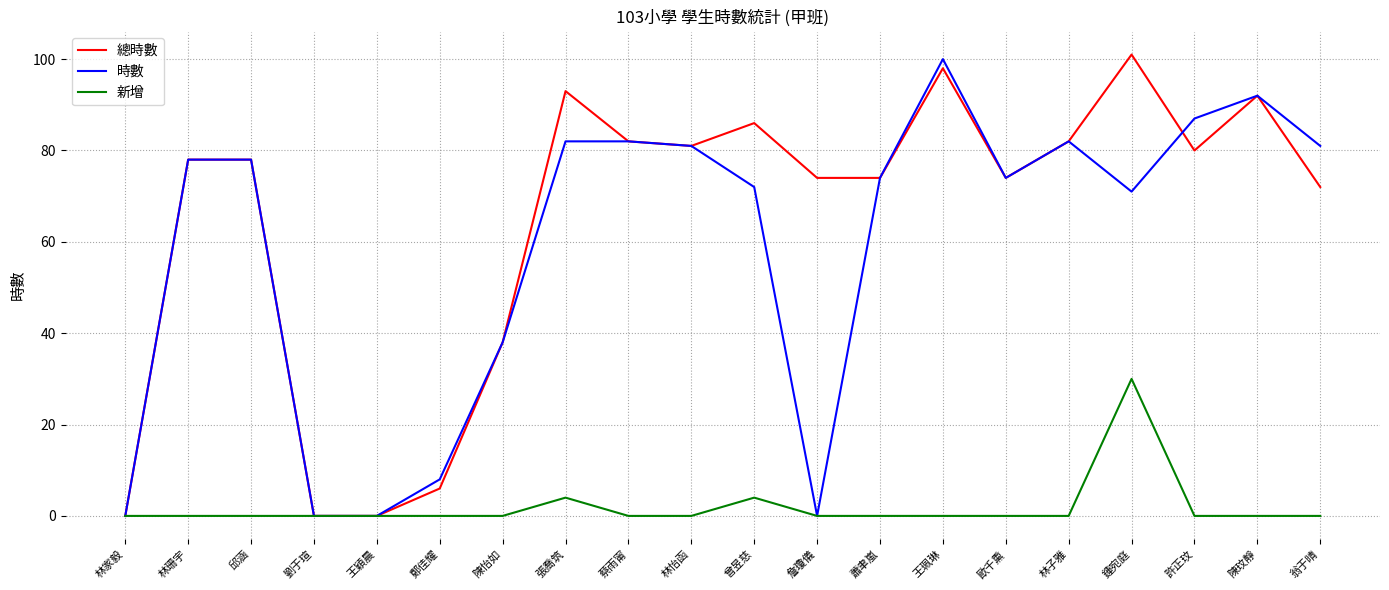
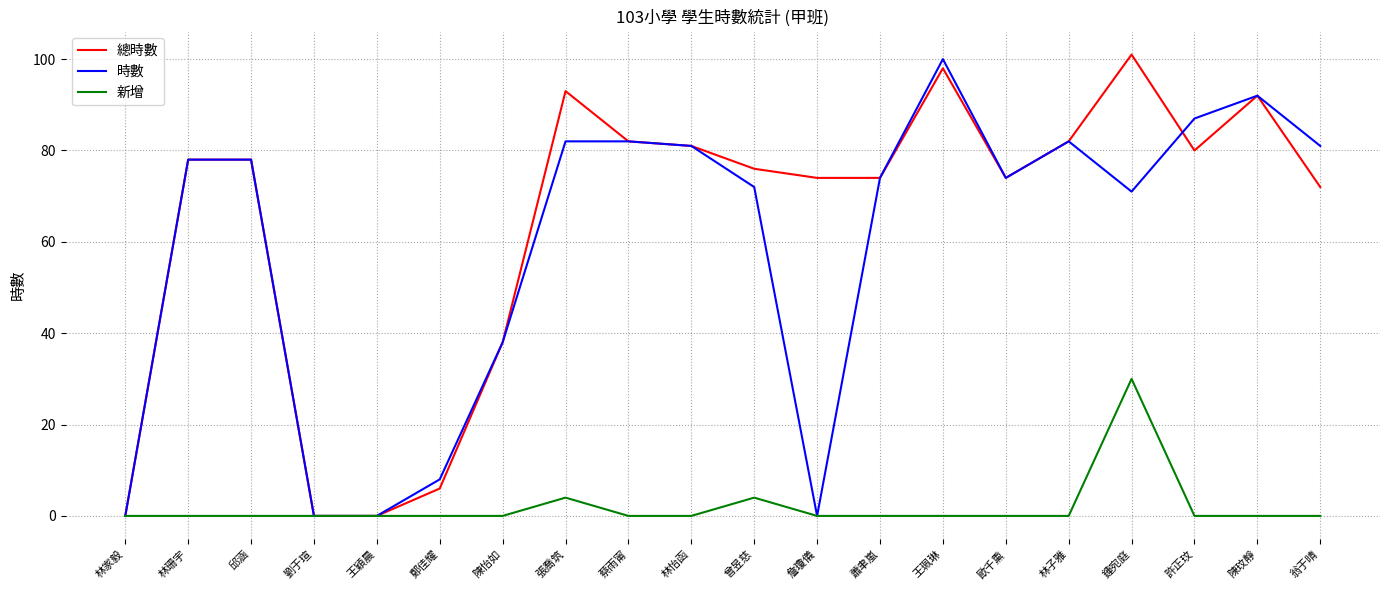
總時數, 曾昱慈: 86 -> 76
